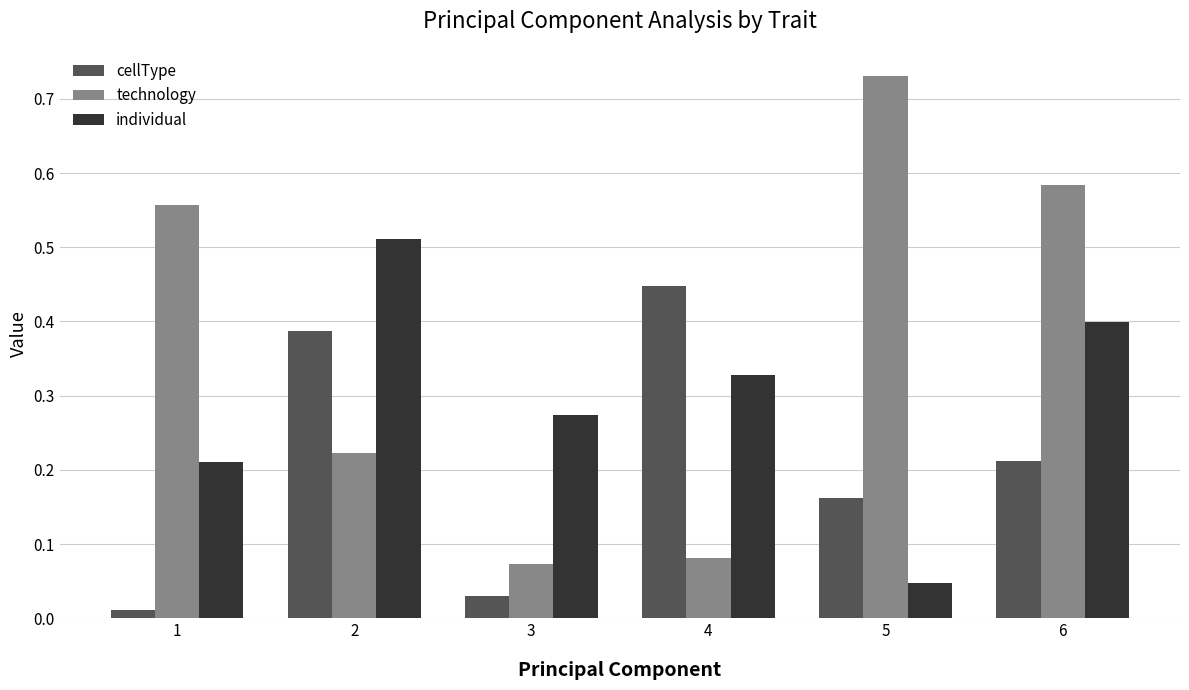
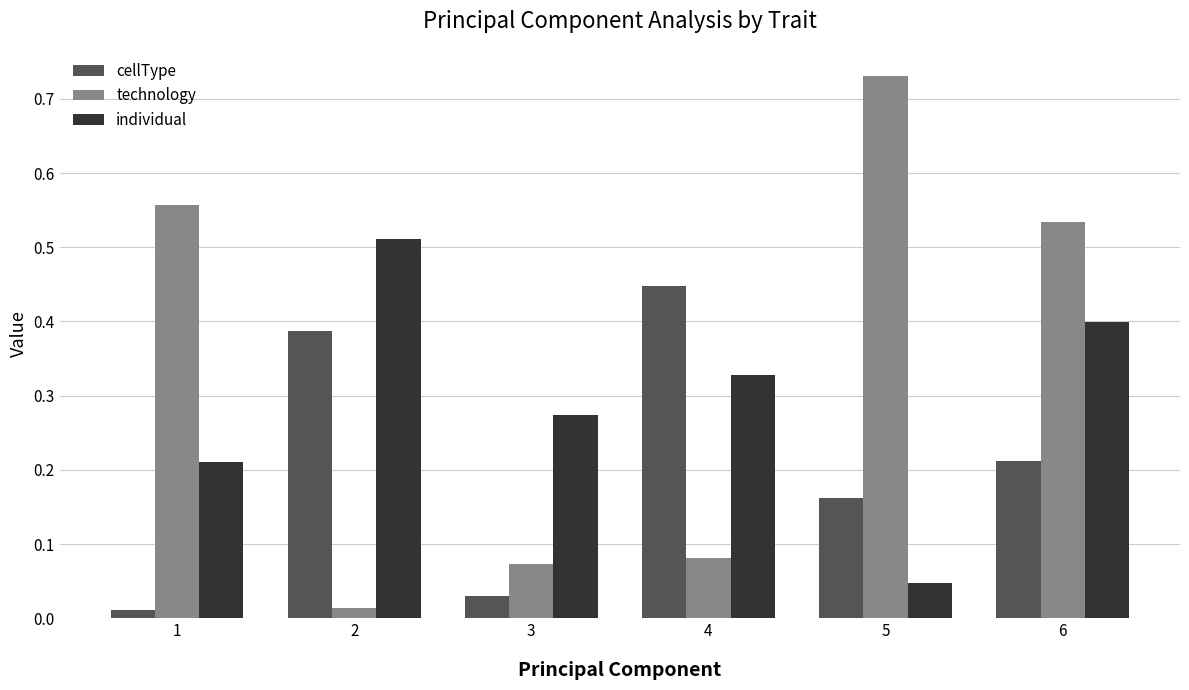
technology, 2: 0.22 -> 0.01
technology, 6: 0.58 -> 0.53
